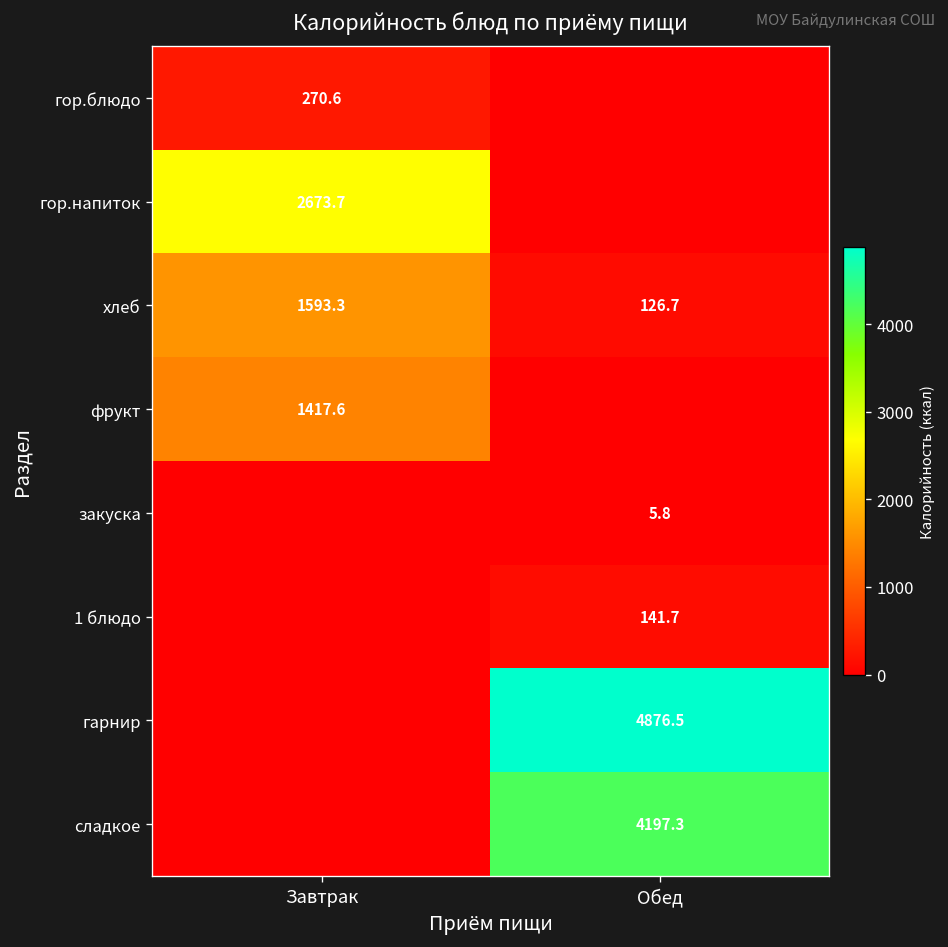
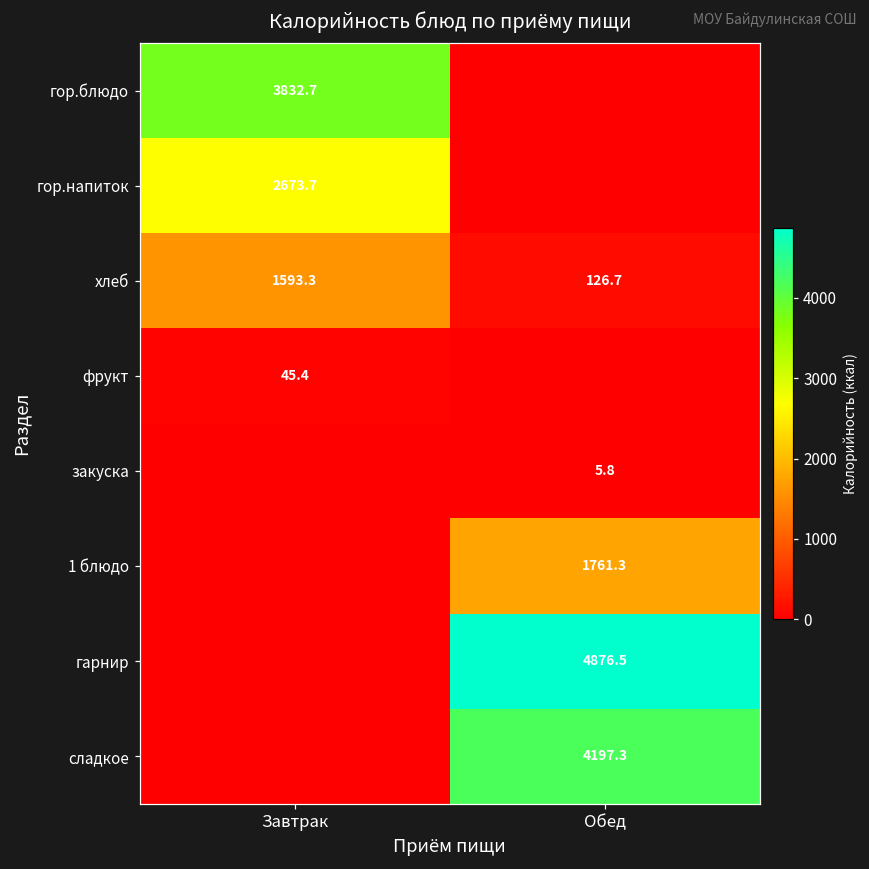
гор.блюдо, Завтрак: 270.6 -> 3832.7
фрукт, Завтрак: 1417.6 -> 45.4
1 блюдо, Обед: 141.7 -> 1761.3
